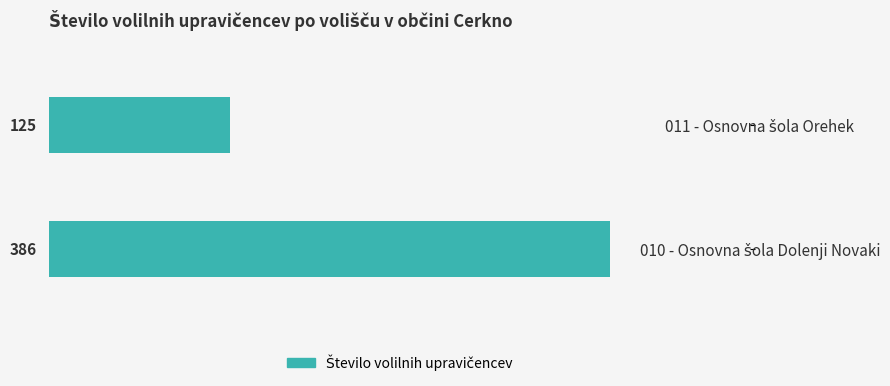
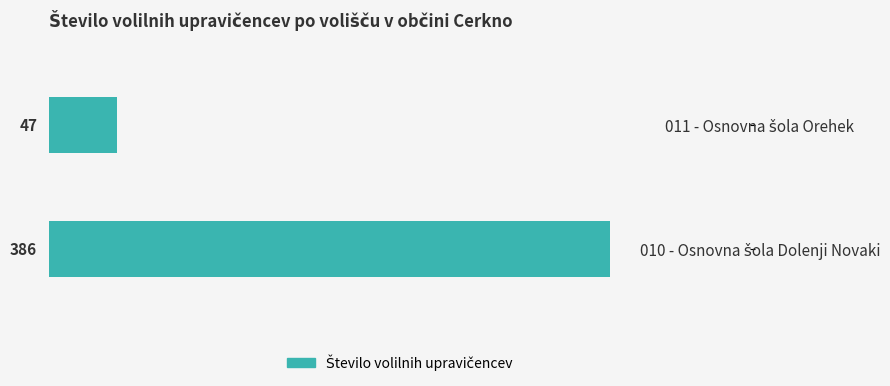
011 - Osnovna šola Orehek: 125 -> 47
